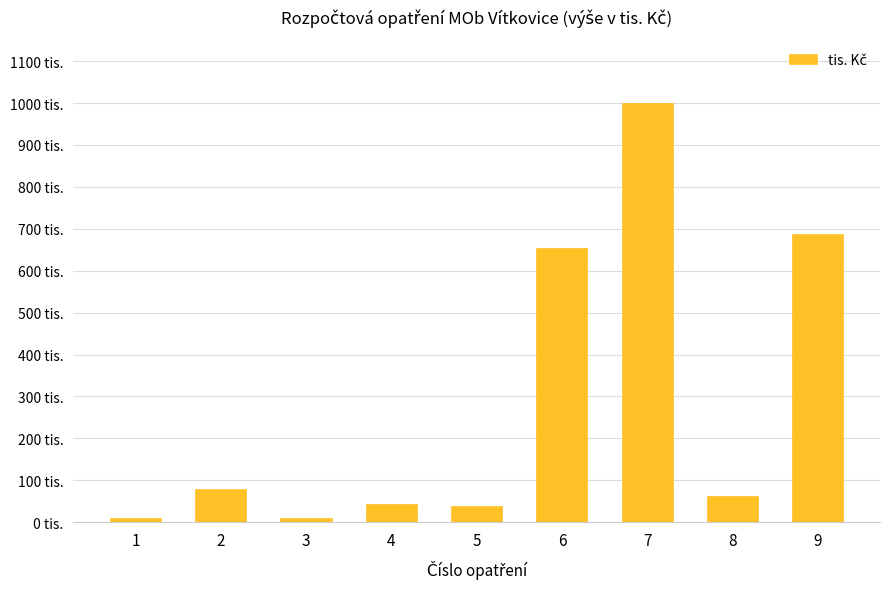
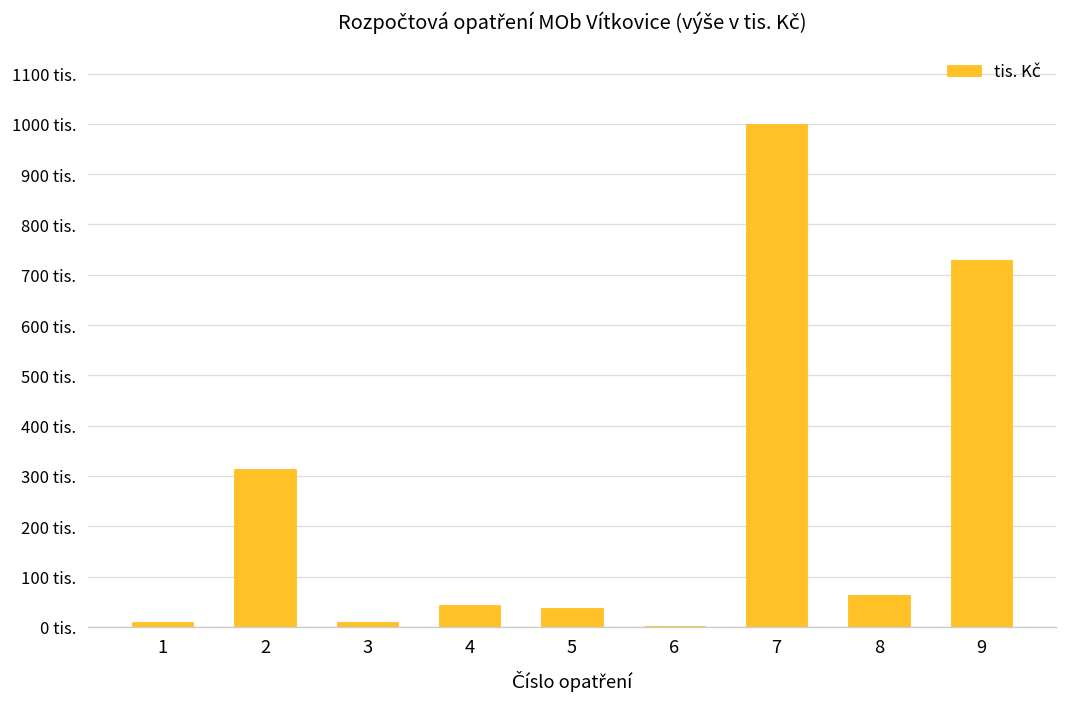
2: 80 tis. -> 310 tis.
6: 660 tis. -> 0 tis.
9: 690 tis. -> 730 tis.
